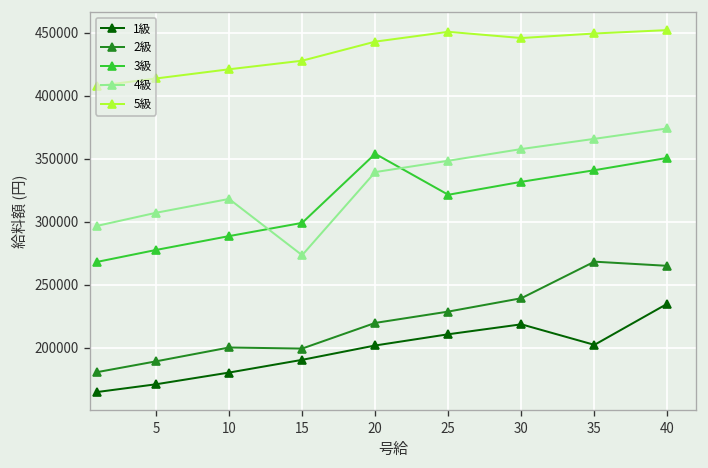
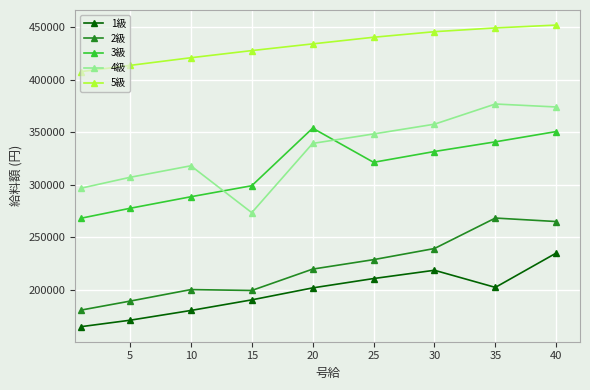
5級, 20: 443000 -> 434000
5級, 25: 451000 -> 440000
4級, 35: 366000 -> 377000
